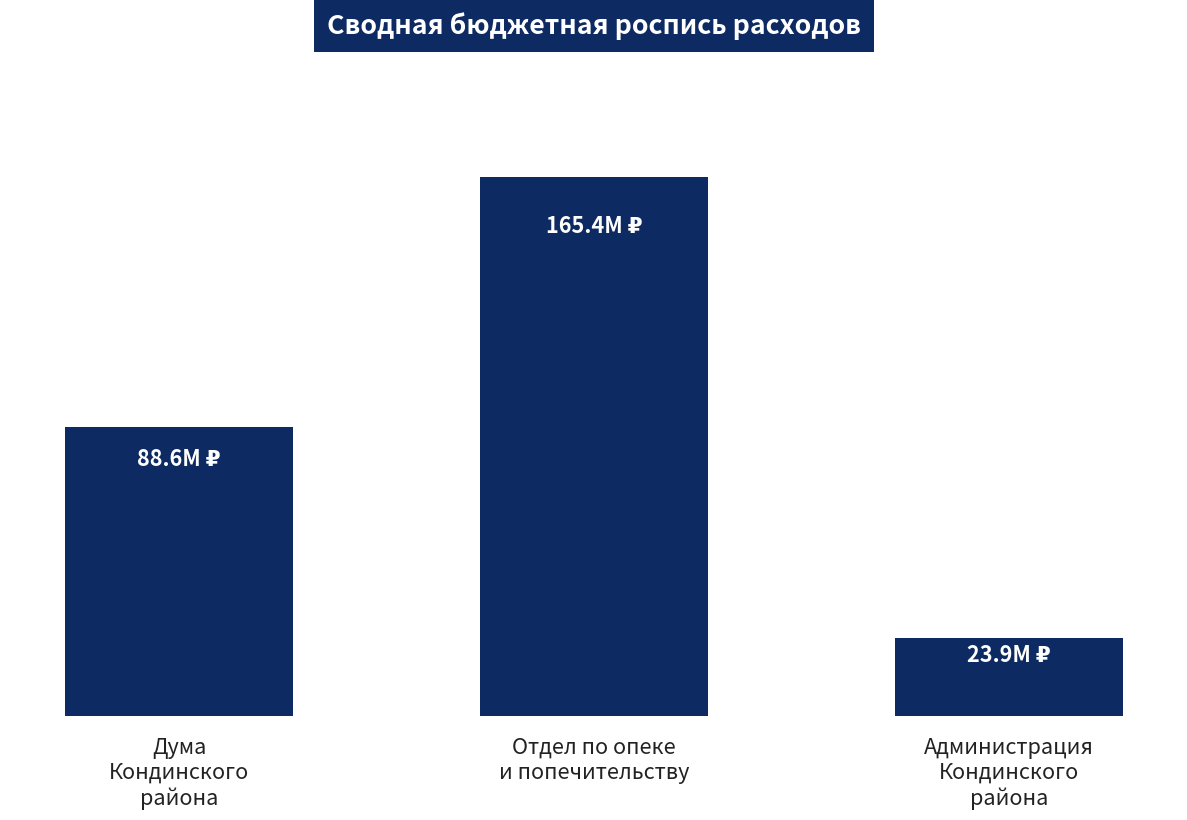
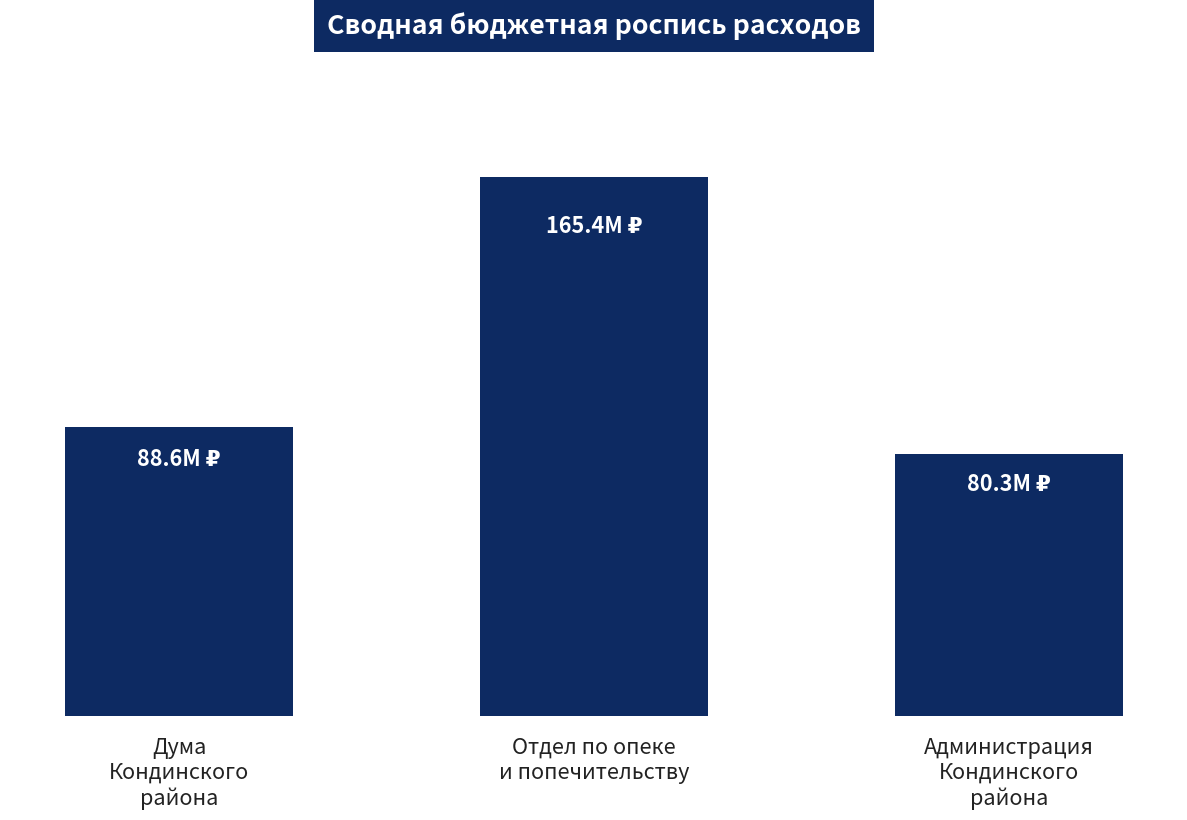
Администрация Кондинского района: 23.9M -> 80.3M
